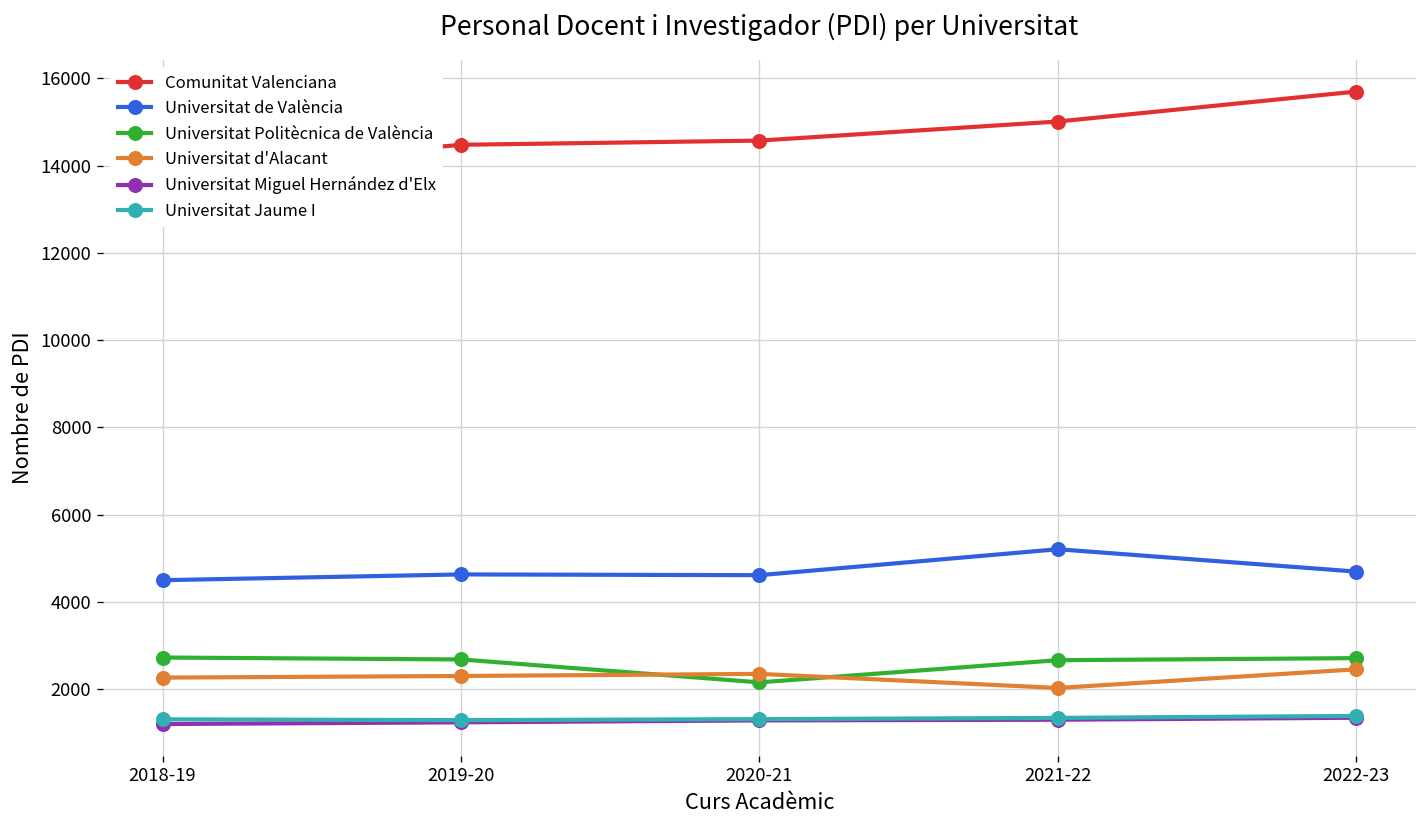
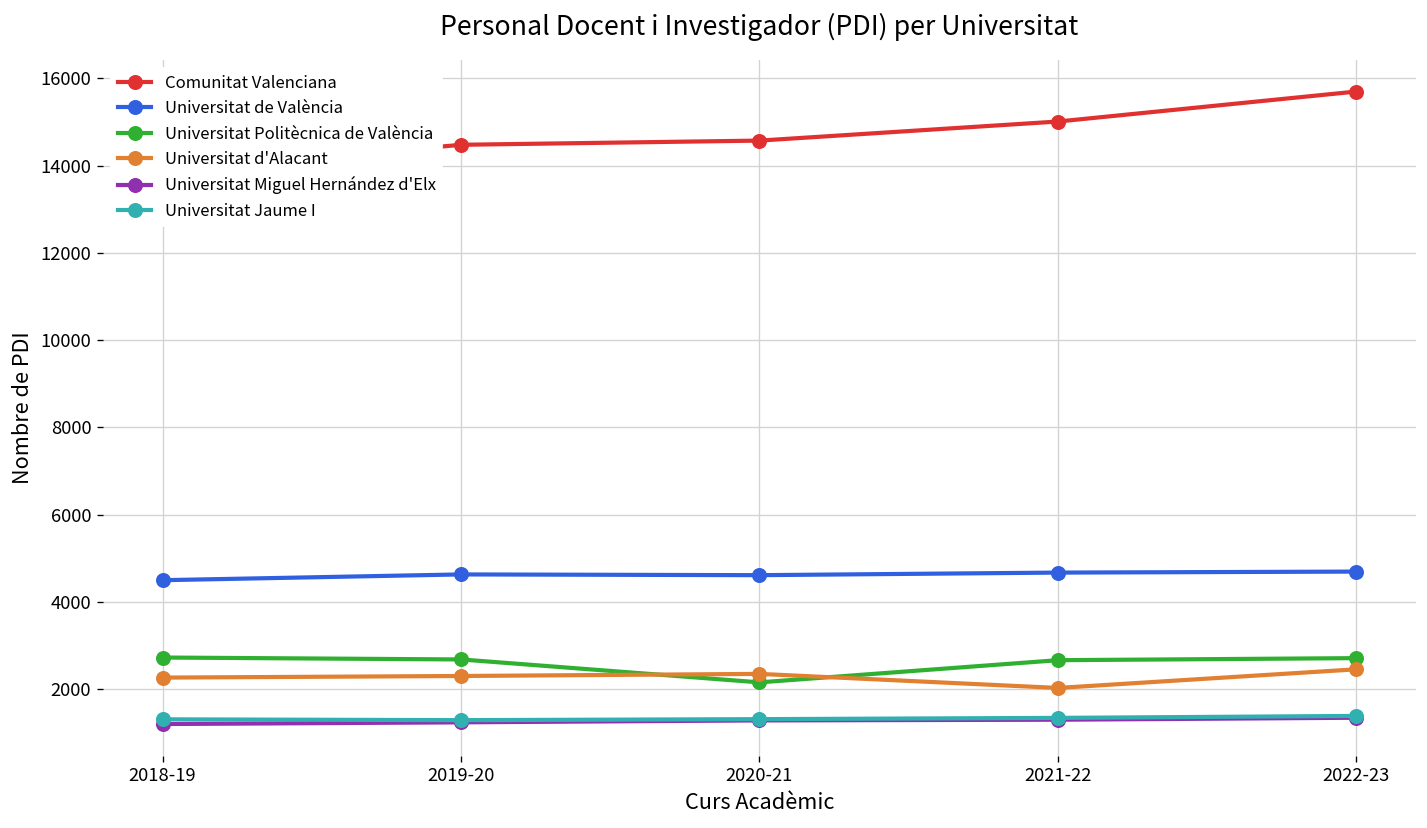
Universitat de València, 2021-22: 5200 -> 4700
